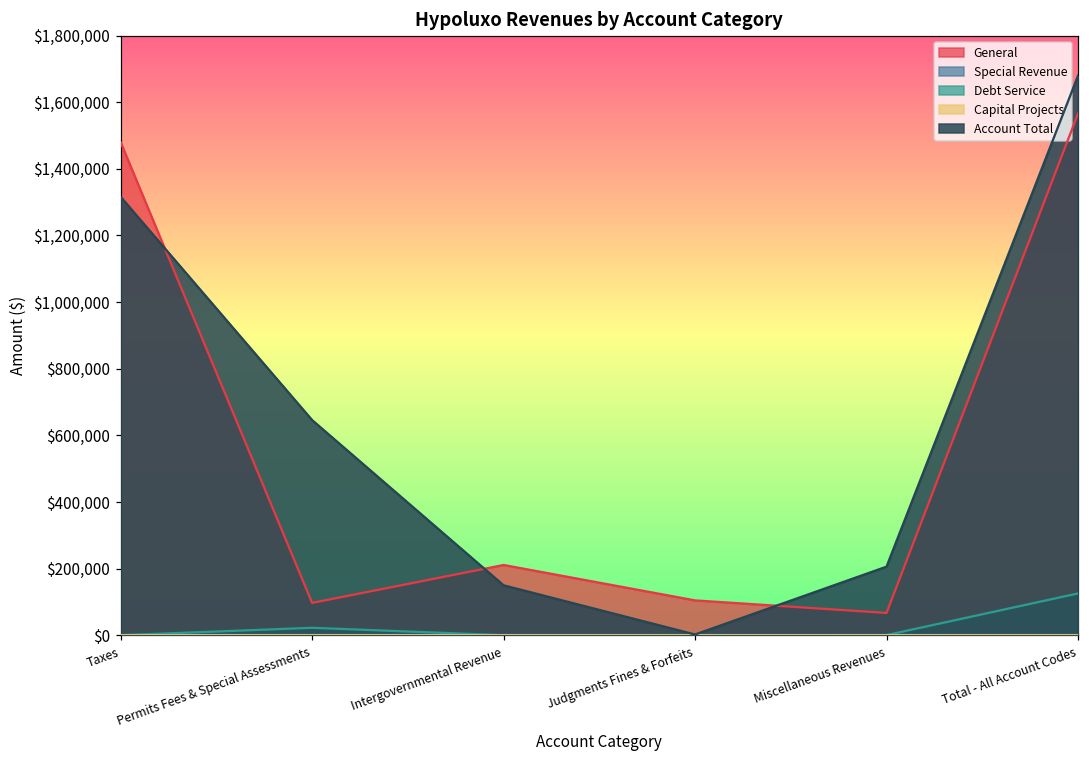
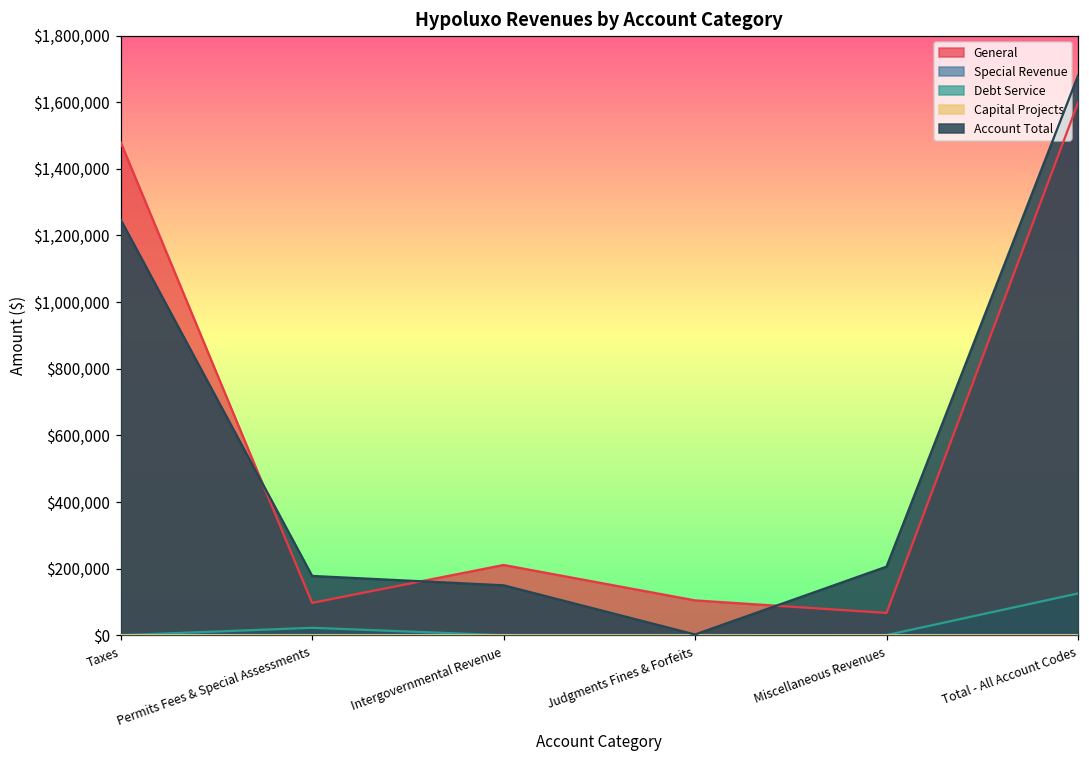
Account Total, Taxes: $1,320,000 -> $1,250,000
Account Total, Permits Fees & Special Assessments: $650,000 -> $180,000
General, Total - All Account Codes: $1,570,000 -> $1,600,000
